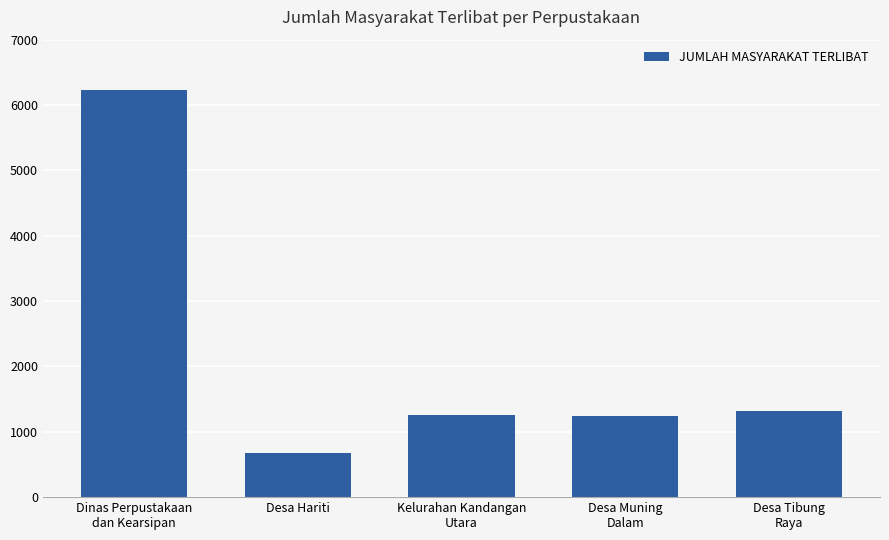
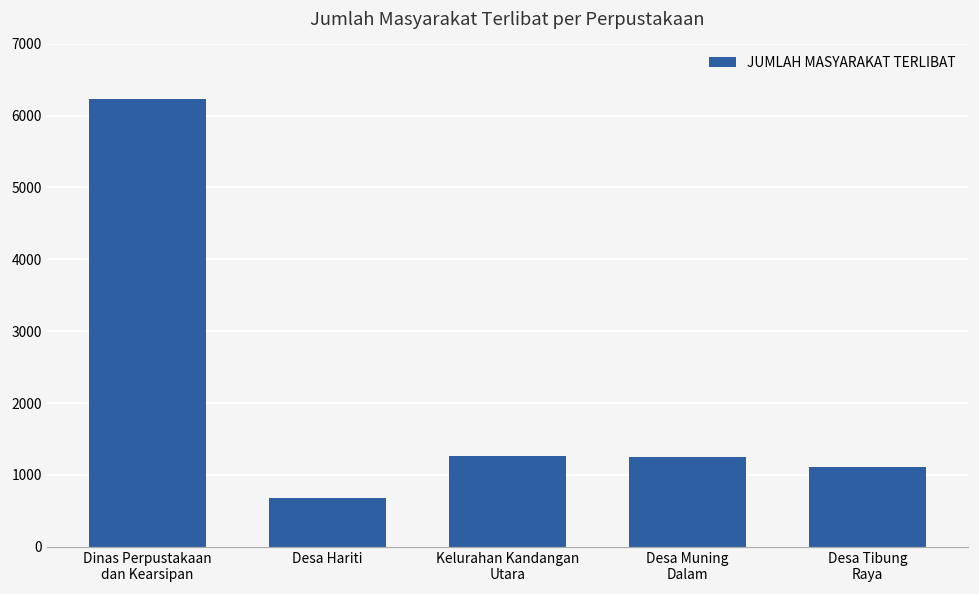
Desa Tibung Raya: 1300 -> 1100
